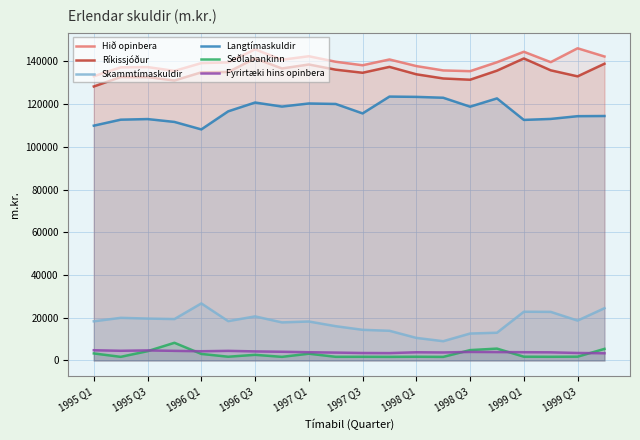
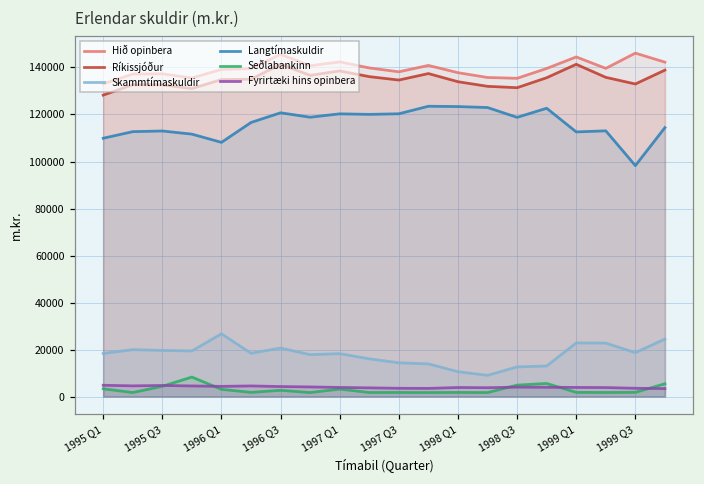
Langtímaskuldir, 1997 Q3: 116000 -> 120000
Langtímaskuldir, 1999 Q3: 114000 -> 98000
